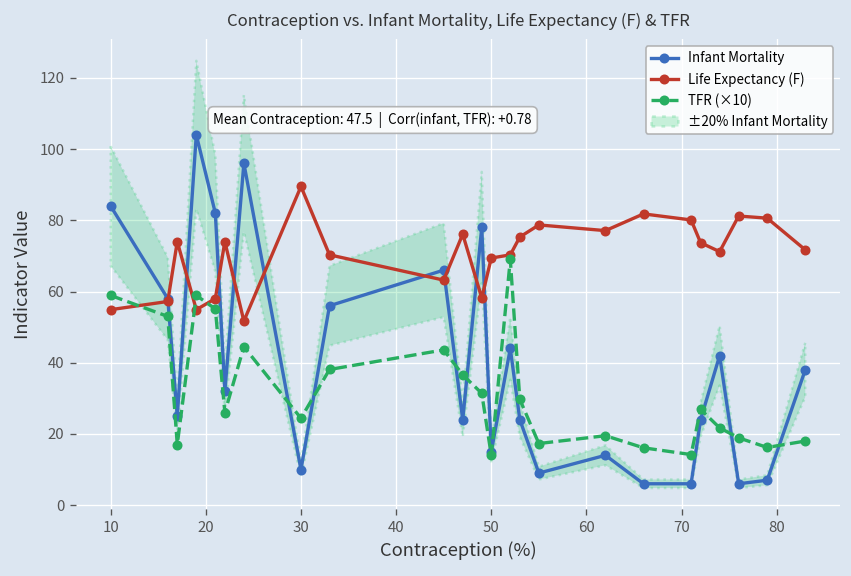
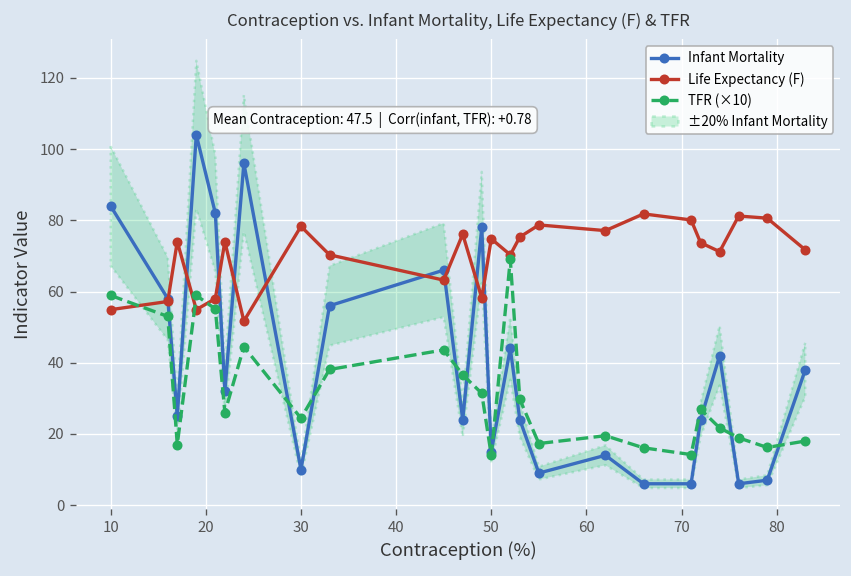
Life Expectancy (F), 30: 90 -> 78
Life Expectancy (F), 50: 69 -> 75
